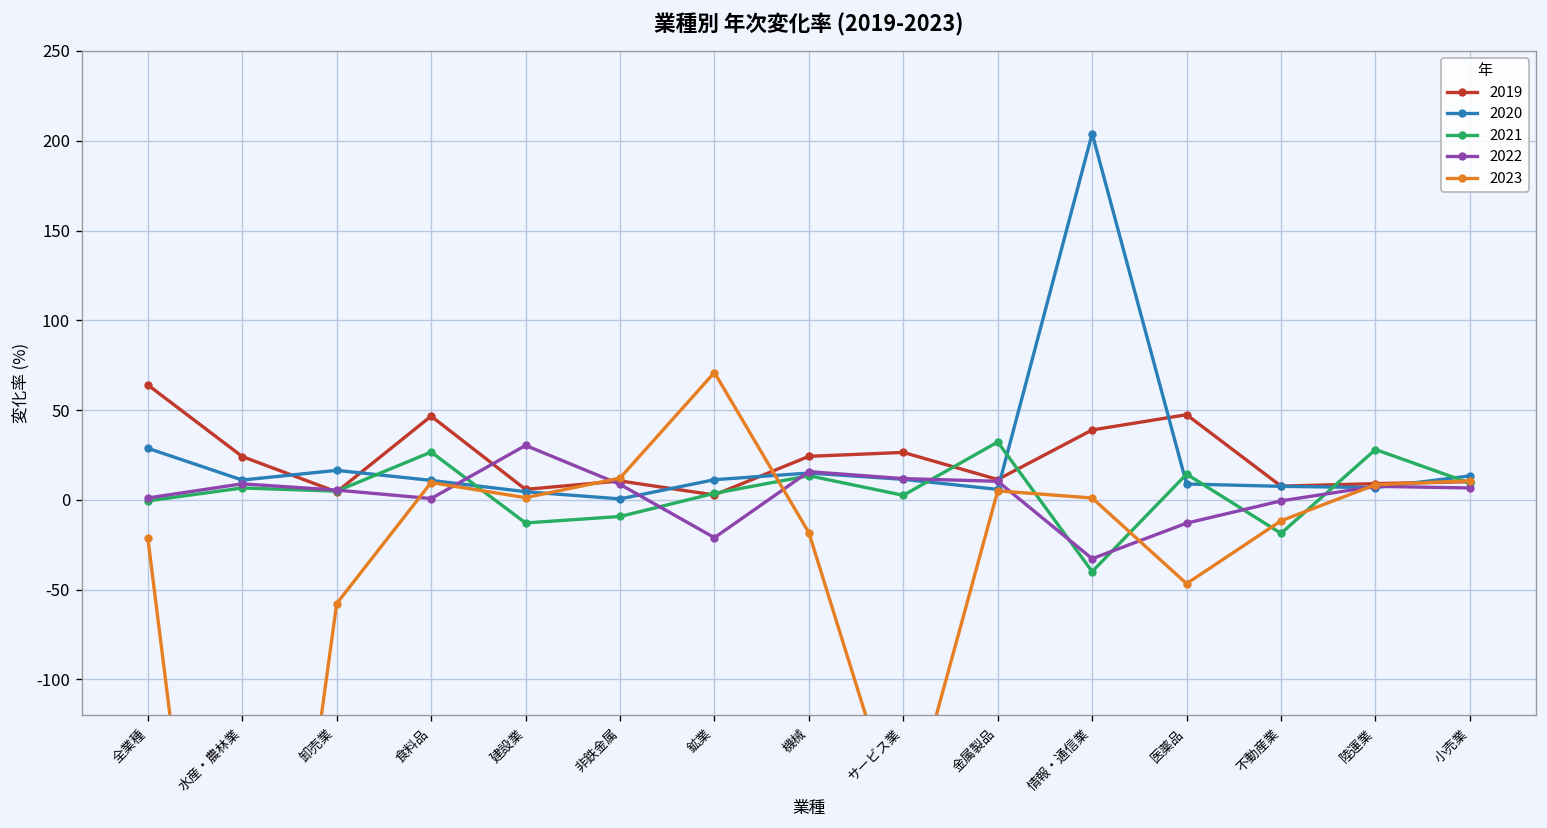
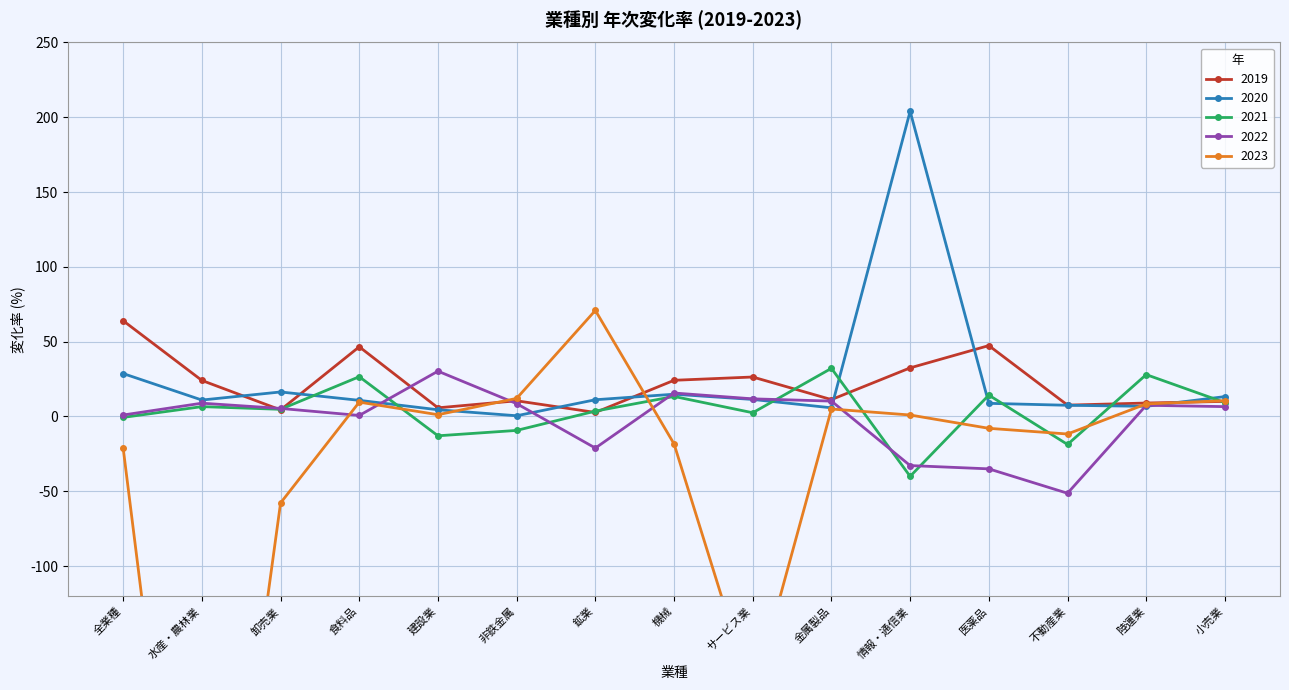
2019, 情報・通信業: 39 -> 33
2022, 医薬品: -13 -> -35
2023, 医薬品: -47 -> -8
2022, 不動産業: -1 -> -51
